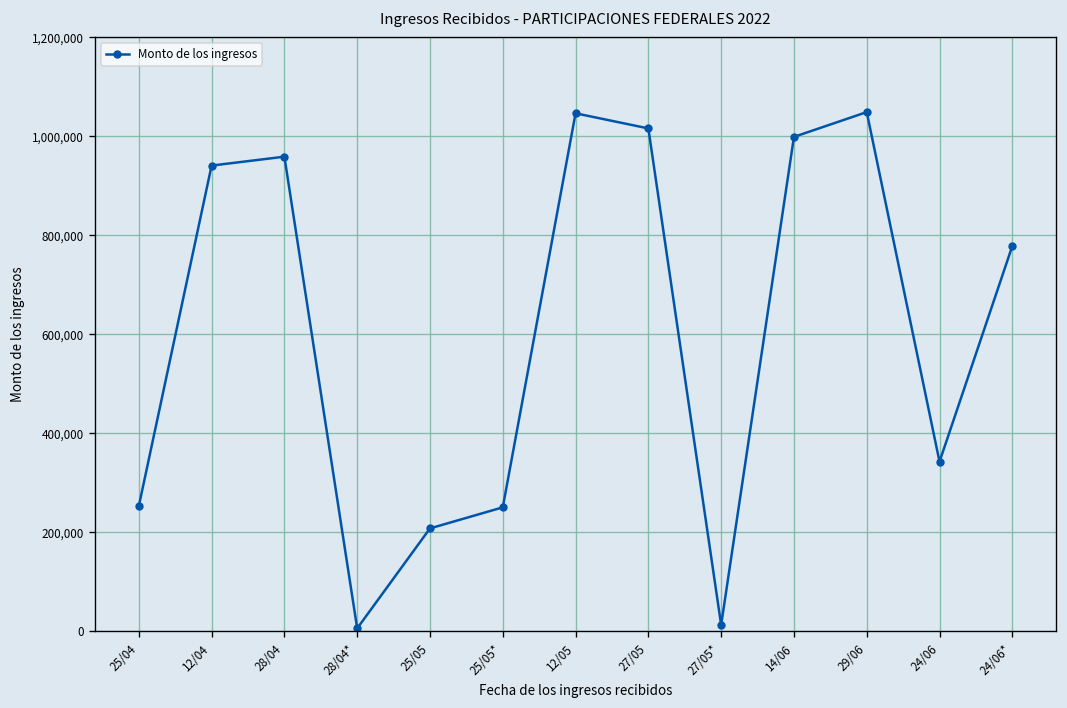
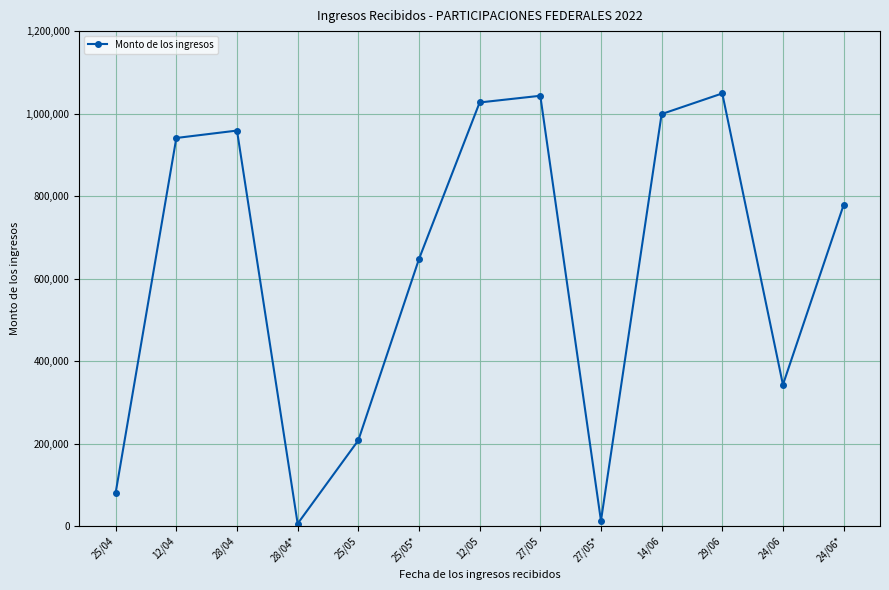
25/04: 250,000 -> 80,000
25/05*: 250,000 -> 650,000
12/05: 1,050,000 -> 1,030,000
27/05: 1,020,000 -> 1,040,000
